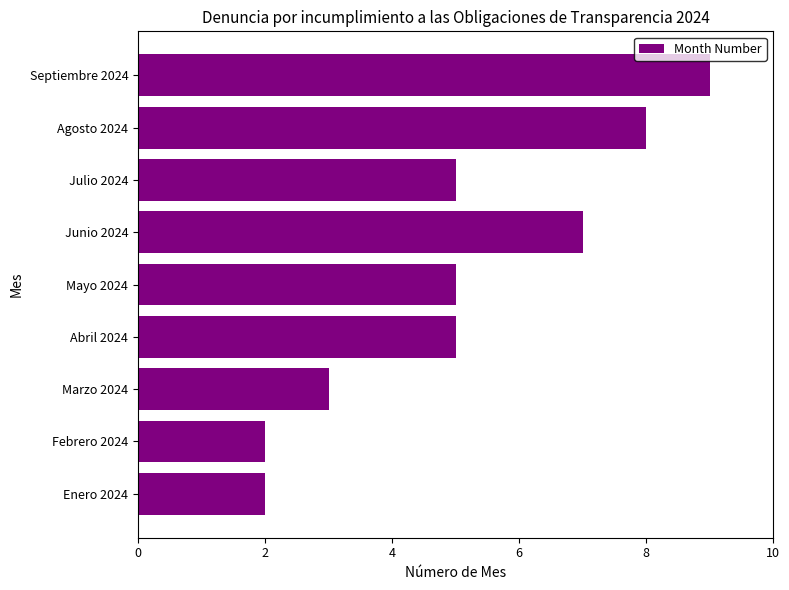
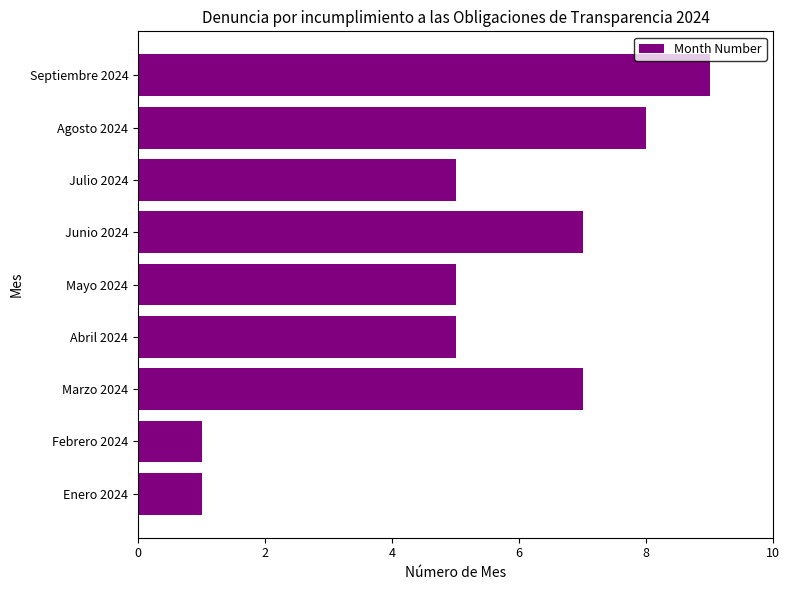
Marzo 2024: 3 -> 7
Febrero 2024: 2 -> 1
Enero 2024: 2 -> 1
